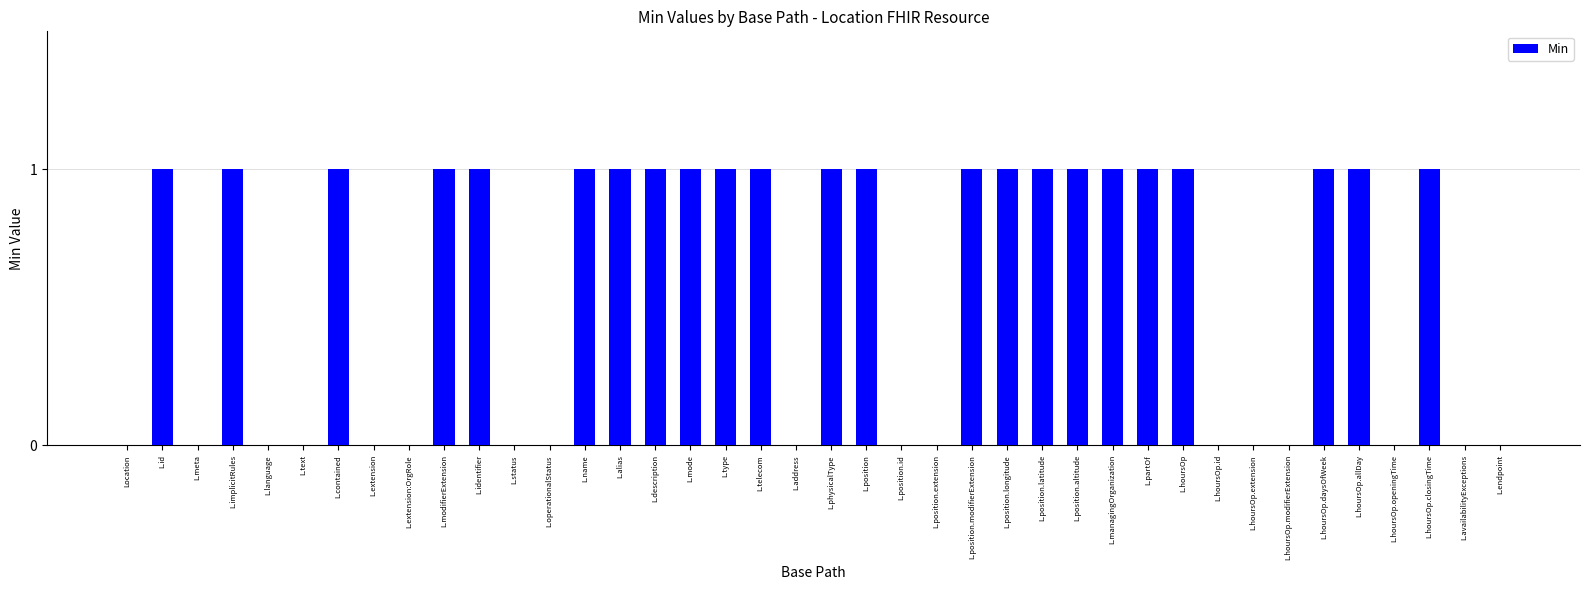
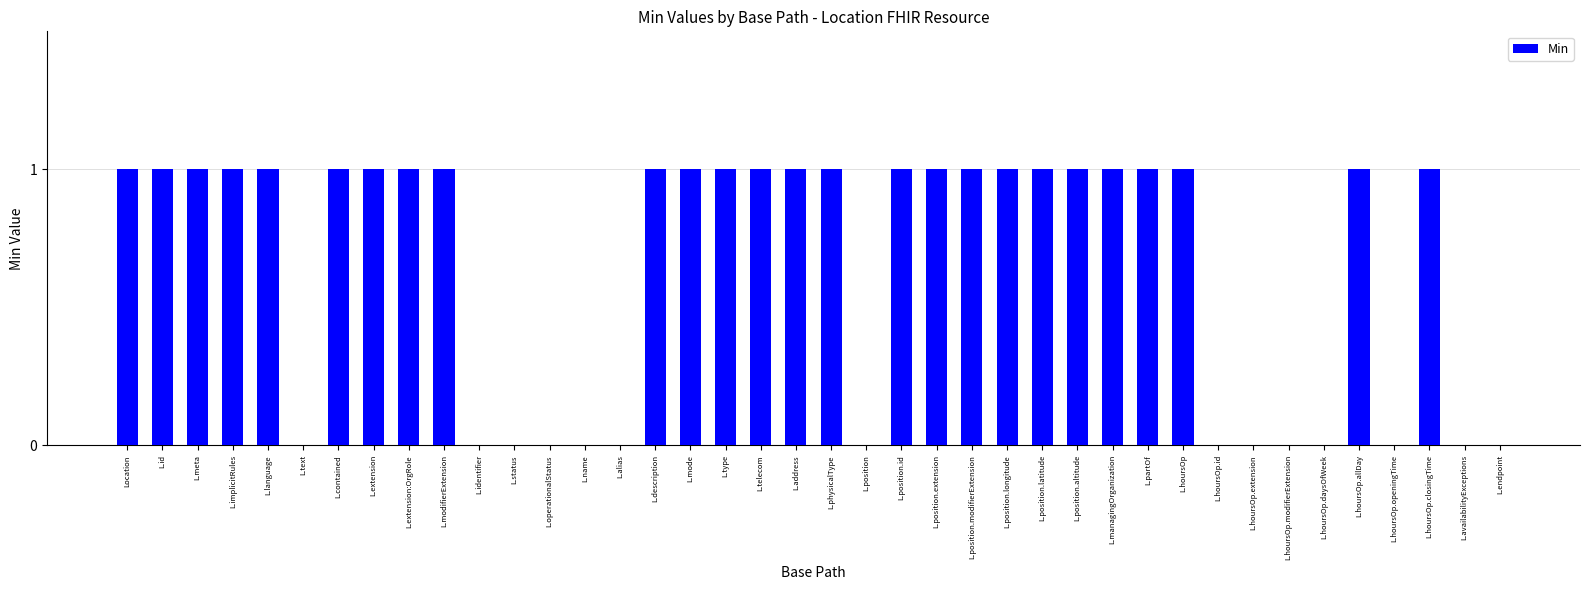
Location: 0 -> 1
L.meta: 0 -> 1
L.language: 0 -> 1
L.extension: 0 -> 1
L.extension:OrgRole: 0 -> 1
L.identifier: 1 -> 0
L.name: 1 -> 0
L.alias: 1 -> 0
L.address: 0 -> 1
L.position: 1 -> 0
L.position.id: 0 -> 1
L.position.extension: 0 -> 1
L.hoursOp.daysOfWeek: 1 -> 0
